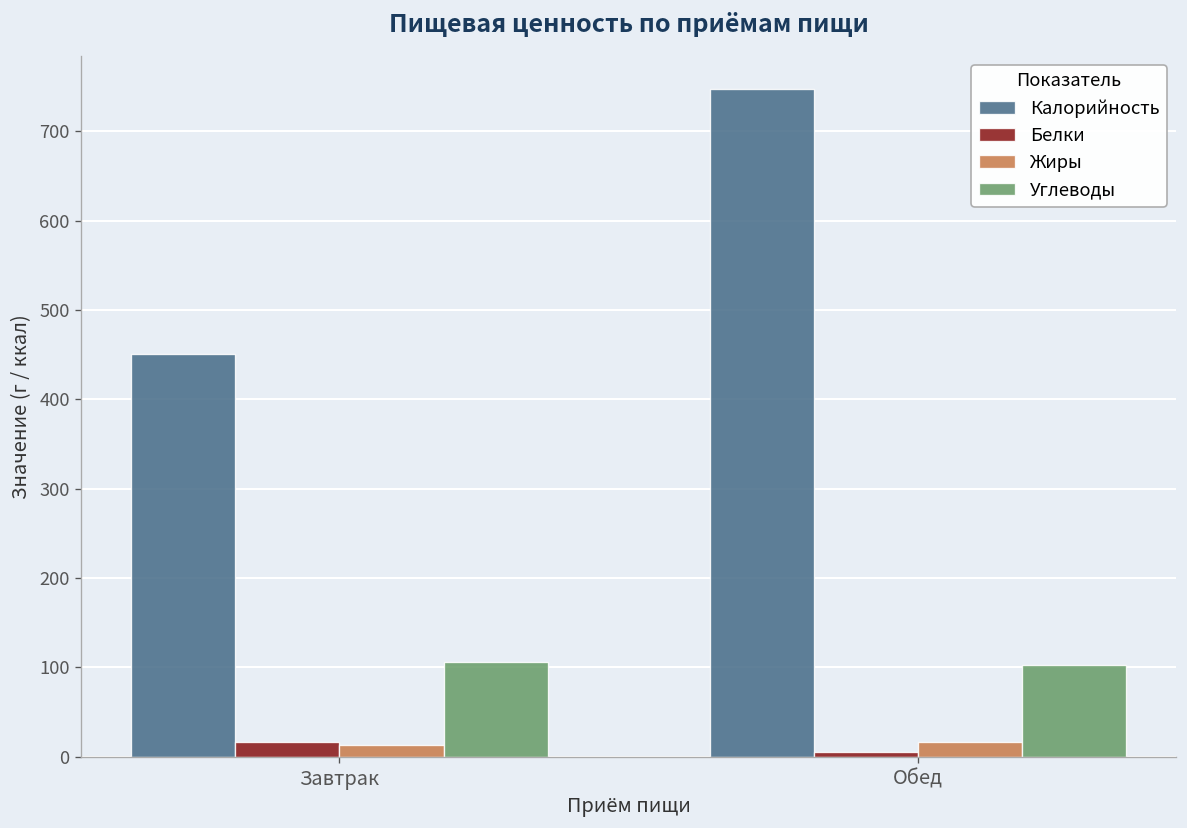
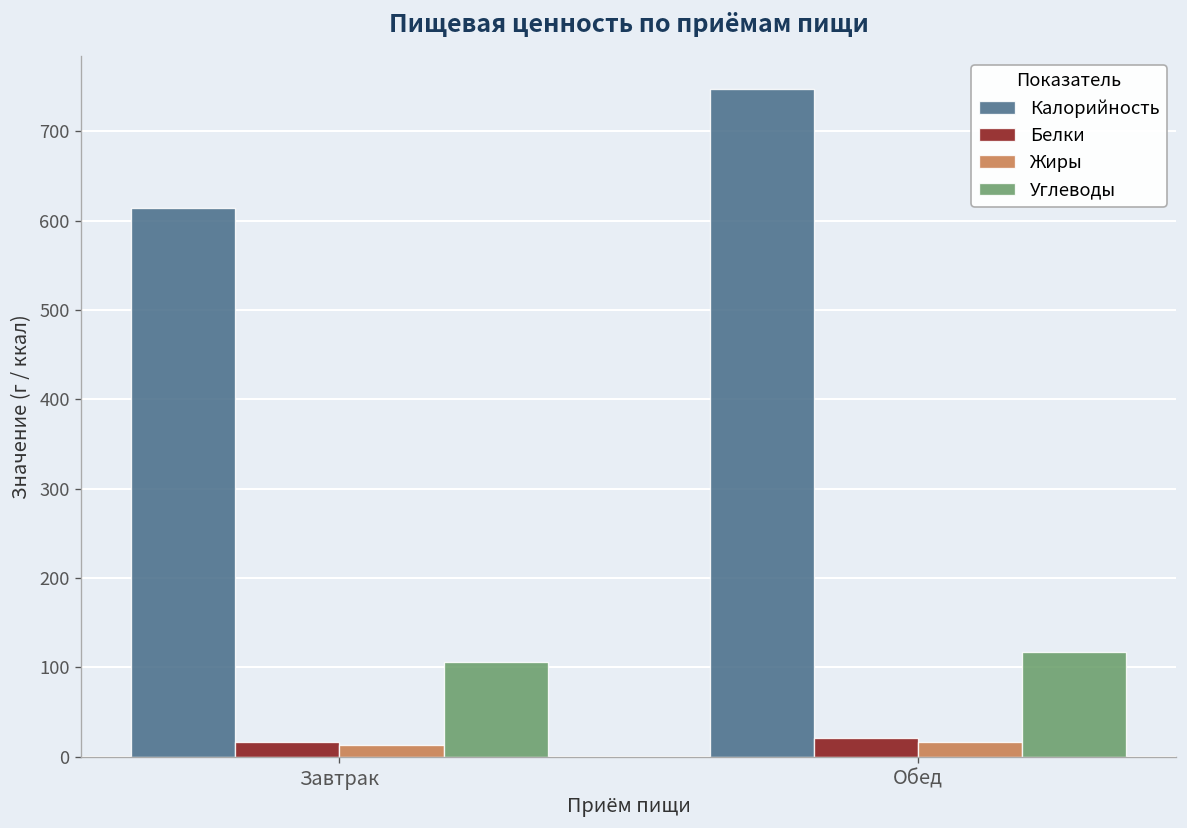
Калорийность, Завтрак: 450 -> 610
Белки, Обед: 10 -> 20
Углеводы, Обед: 100 -> 120
